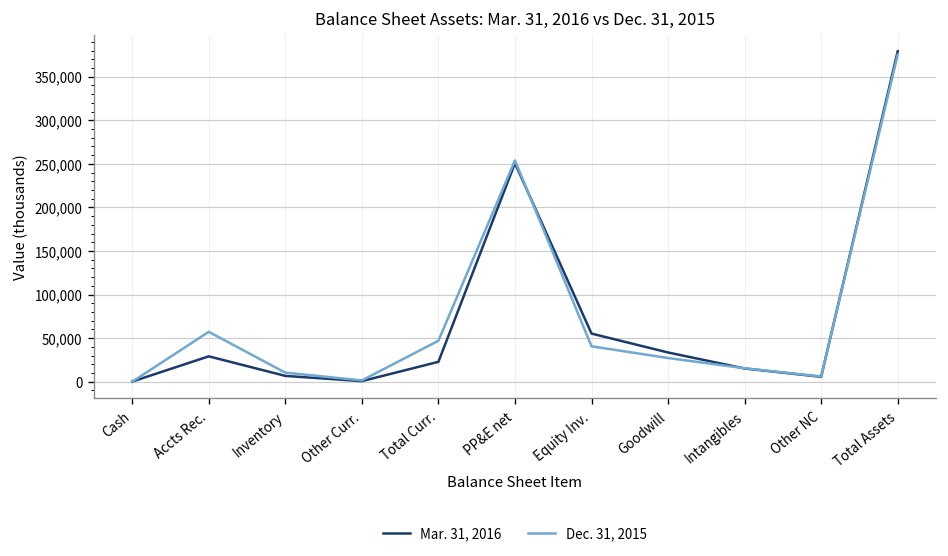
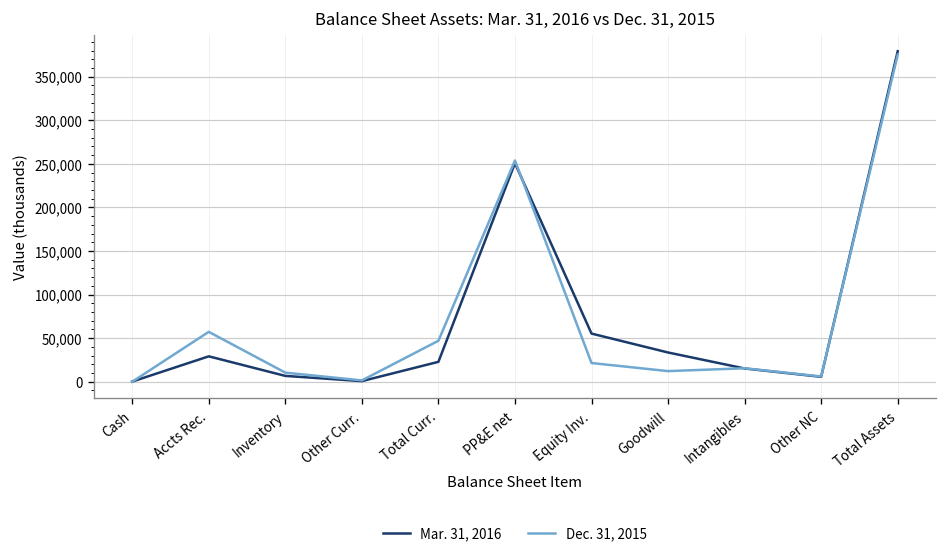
Dec. 31, 2015, Equity Inv.: 40,000 -> 20,000
Dec. 31, 2015, Goodwill: 30,000 -> 10,000
